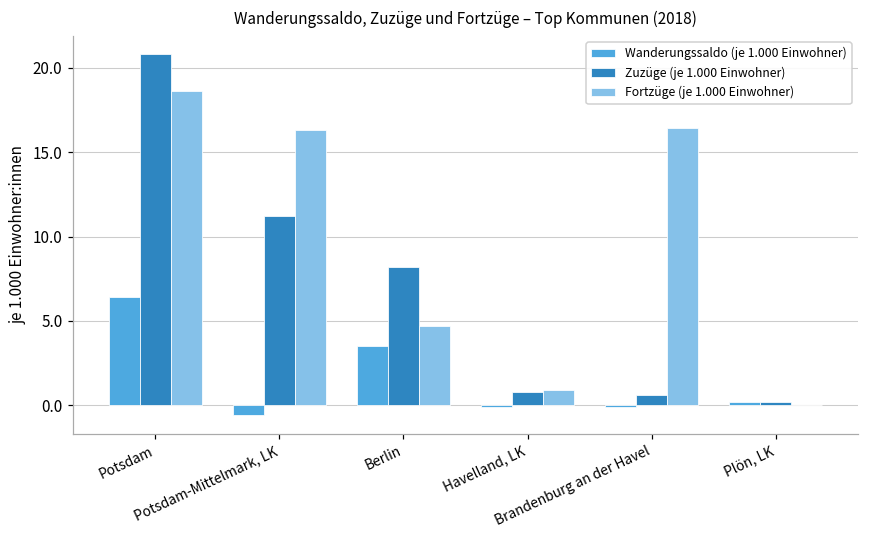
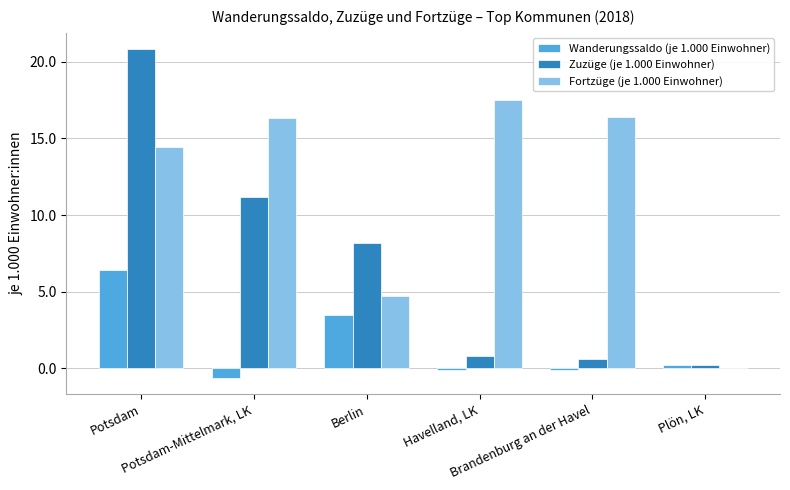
Fortzüge (je 1.000 Einwohner), Potsdam: 18.6 -> 14.4
Fortzüge (je 1.000 Einwohner), Havelland, LK: 0.9 -> 17.5
